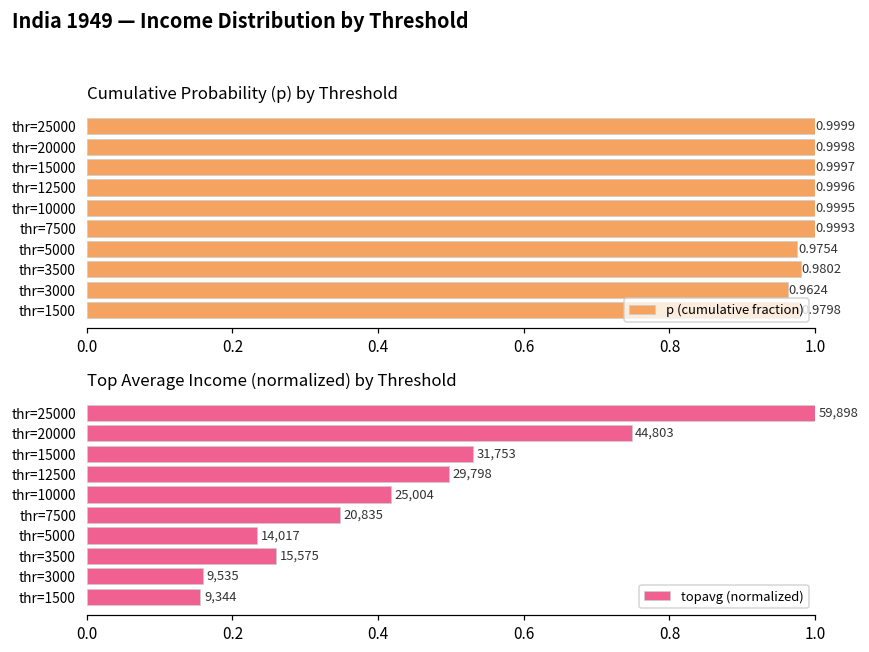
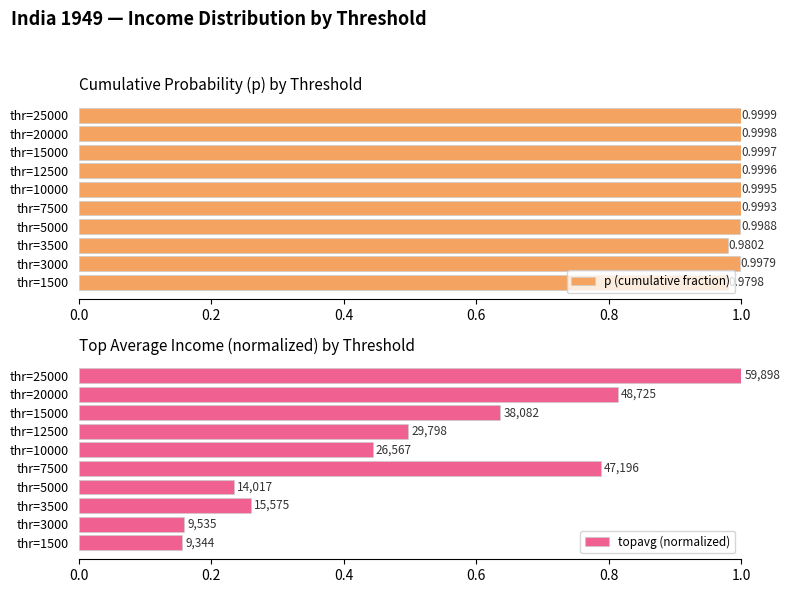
Cumulative Probability (p) by Threshold, thr=5000: 0.9754 -> 0.9988
Cumulative Probability (p) by Threshold, thr=3000: 0.9624 -> 0.9979
Top Average Income (normalized) by Threshold, thr=20000: 44,803 -> 48,725
Top Average Income (normalized) by Threshold, thr=15000: 31,753 -> 38,082
Top Average Income (normalized) by Threshold, thr=10000: 25,004 -> 26,567
Top Average Income (normalized) by Threshold, thr=7500: 20,835 -> 47,196
